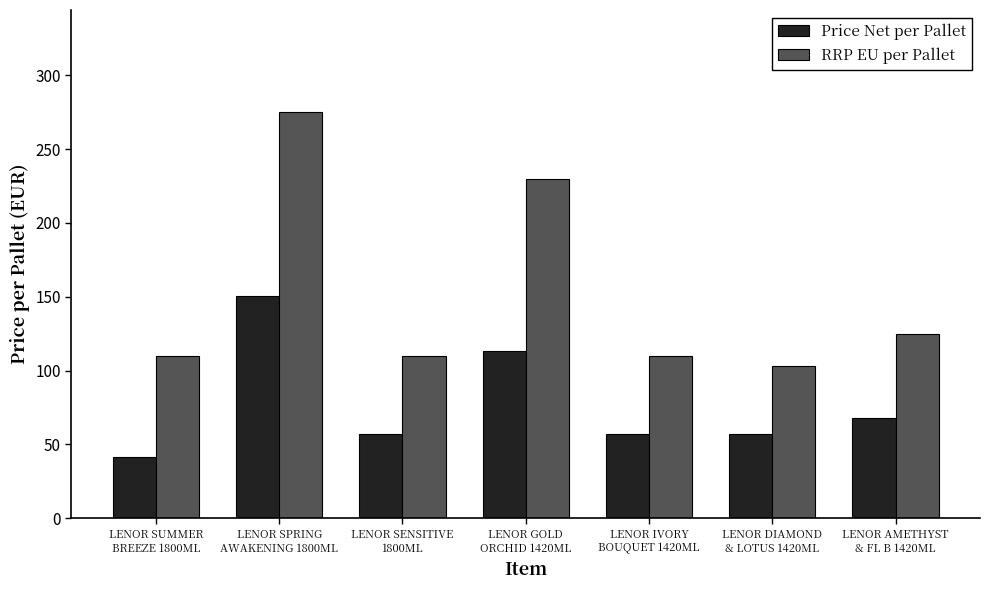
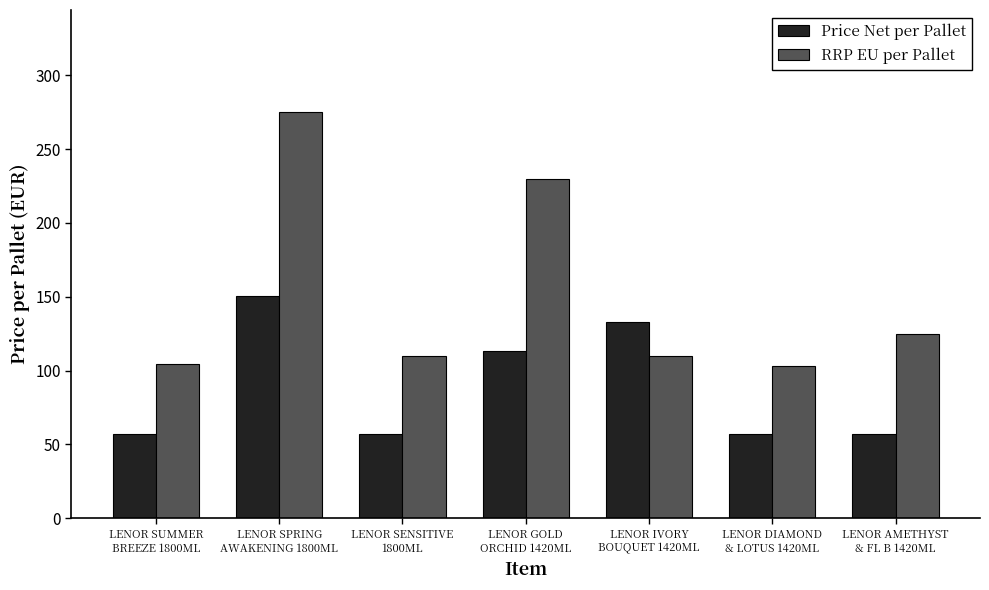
Price Net per Pallet, LENOR SUMMER BREEZE 1800ML: 41 -> 57
RRP EU per Pallet, LENOR SUMMER BREEZE 1800ML: 110 -> 104
Price Net per Pallet, LENOR IVORY BOUQUET 1420ML: 57 -> 133
Price Net per Pallet, LENOR AMETHYST & FL B 1420ML: 68 -> 57
